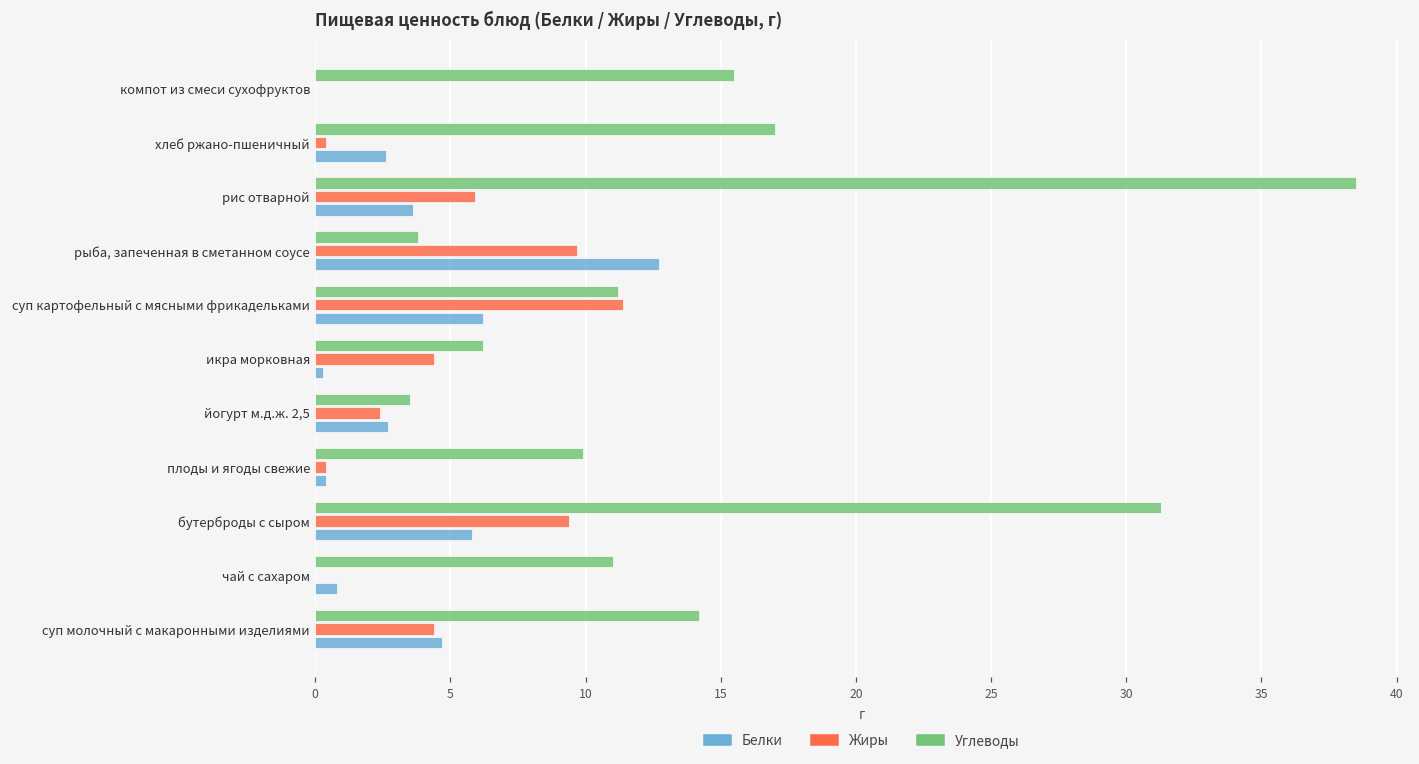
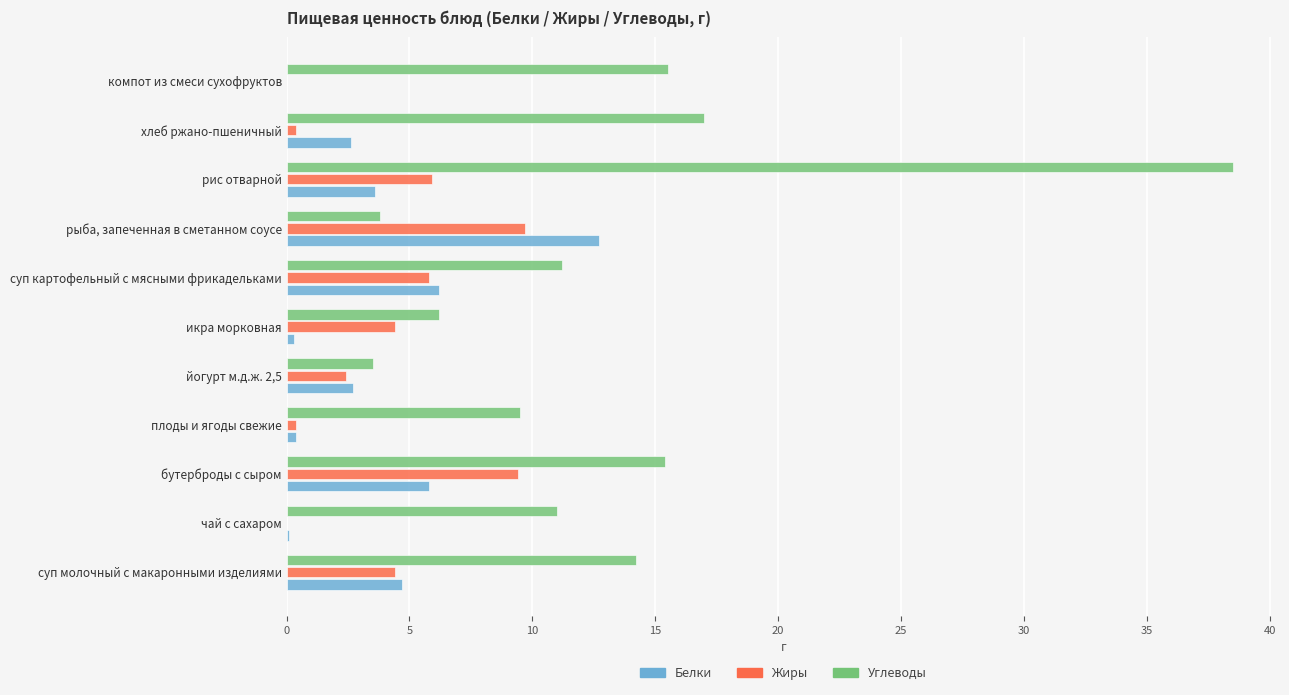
Жиры, суп картофельный с мясными фрикадельками: 11.4 -> 5.8
Углеводы, плоды и ягоды свежие: 9.9 -> 9.5
Углеводы, бутерброды с сыром: 31.3 -> 15.4
Белки, чай с сахаром: 0.8 -> 0.1
